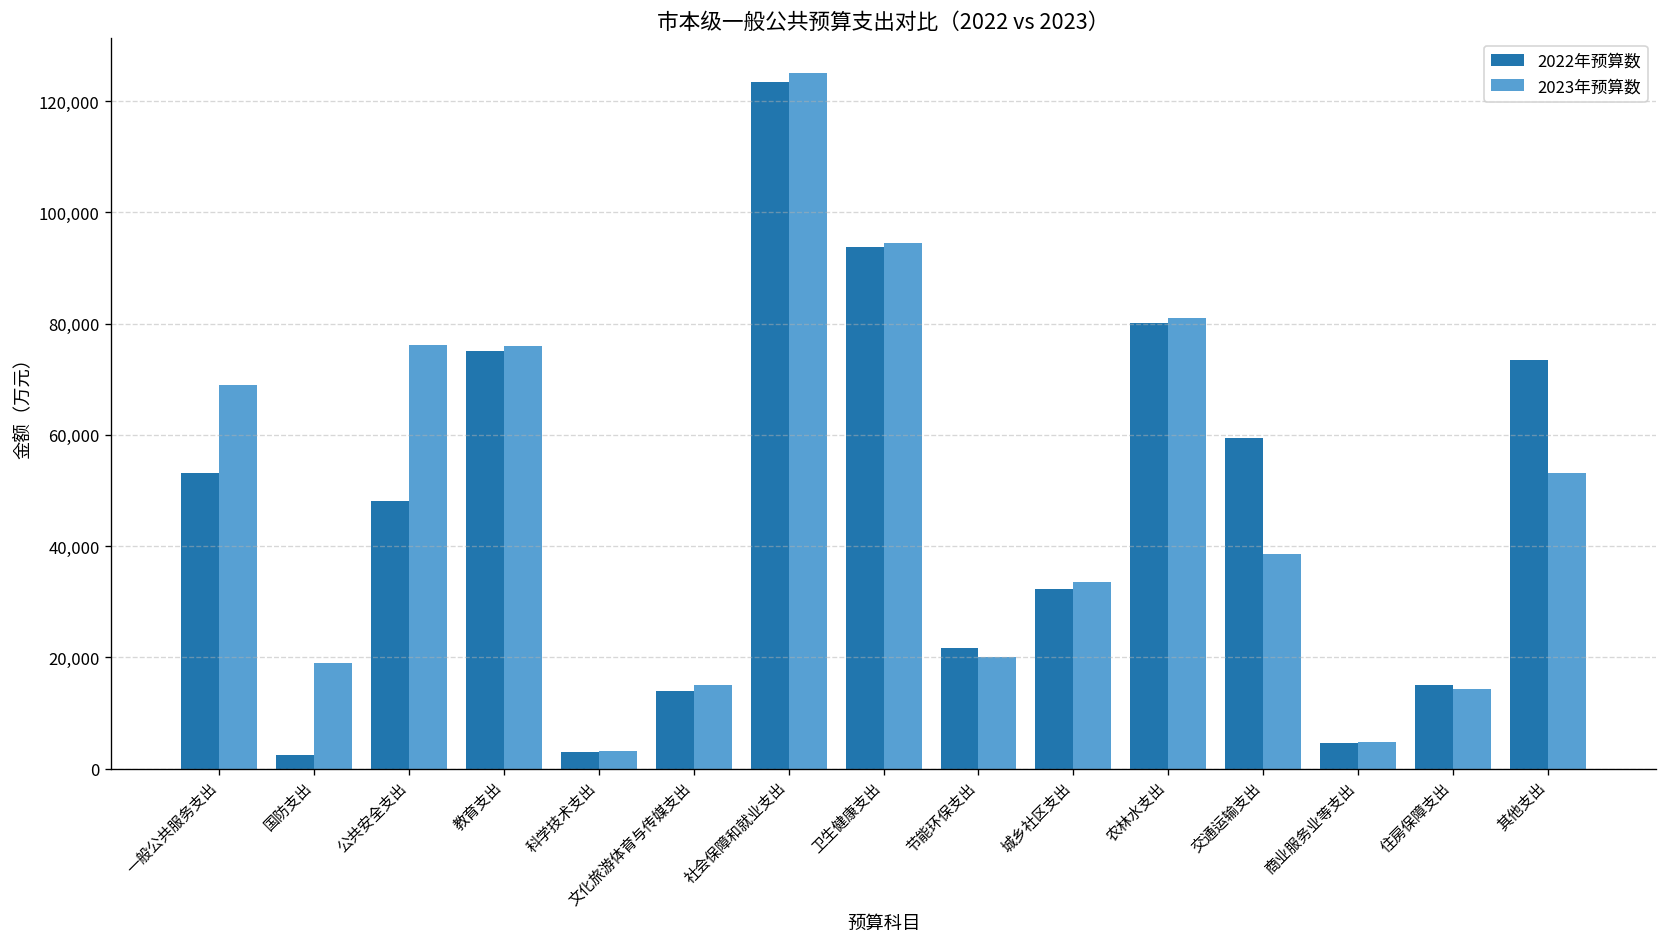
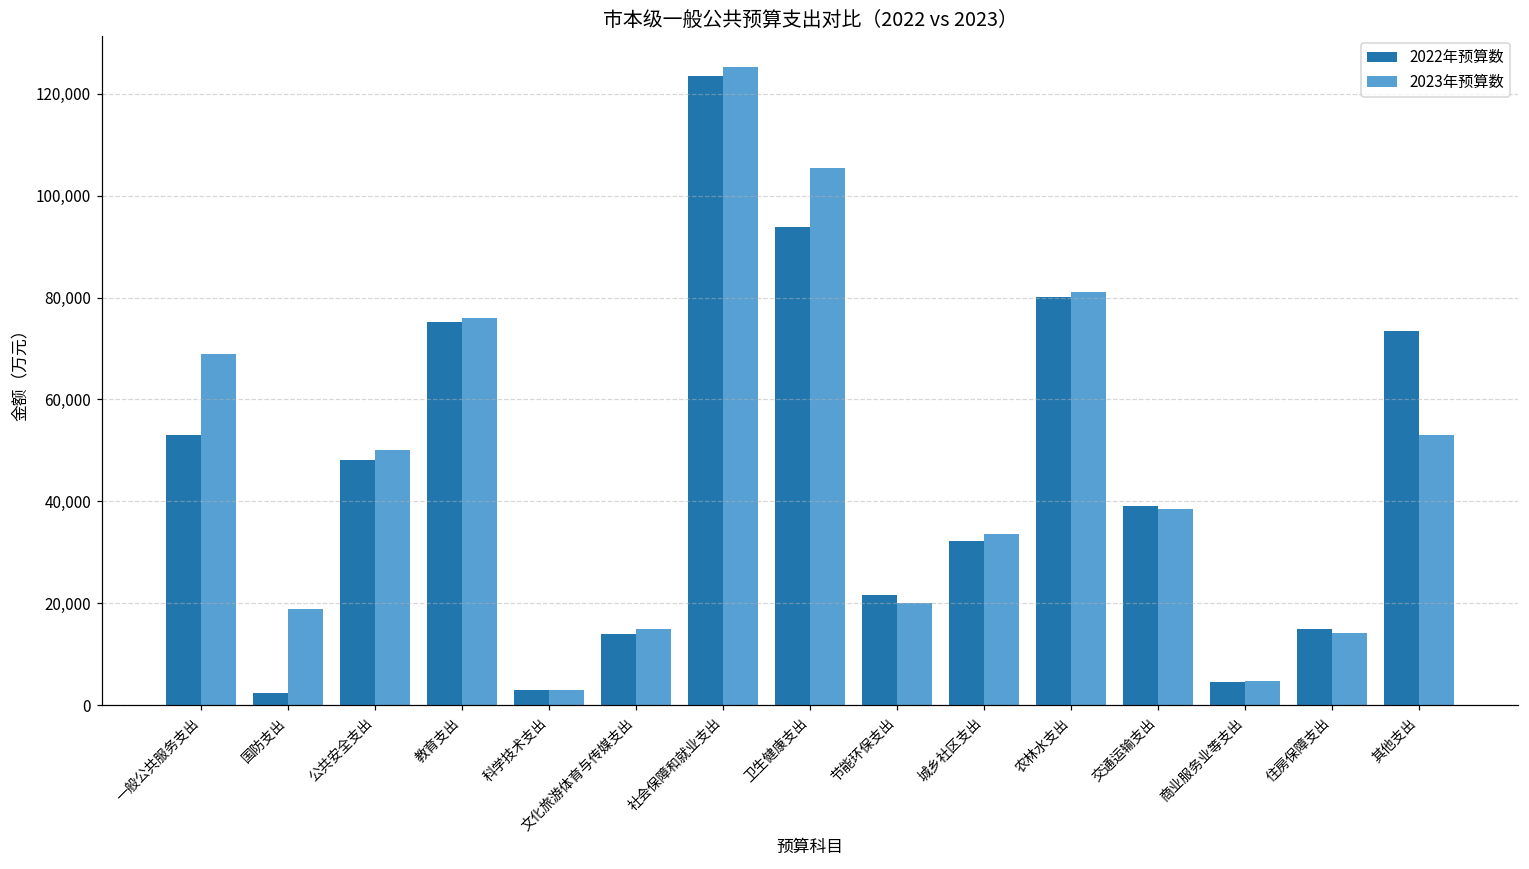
2023年预算数, 公共安全支出: 76,000 -> 50,000
2023年预算数, 卫生健康支出: 95,000 -> 105,000
2022年预算数, 交通运输支出: 59,000 -> 39,000
